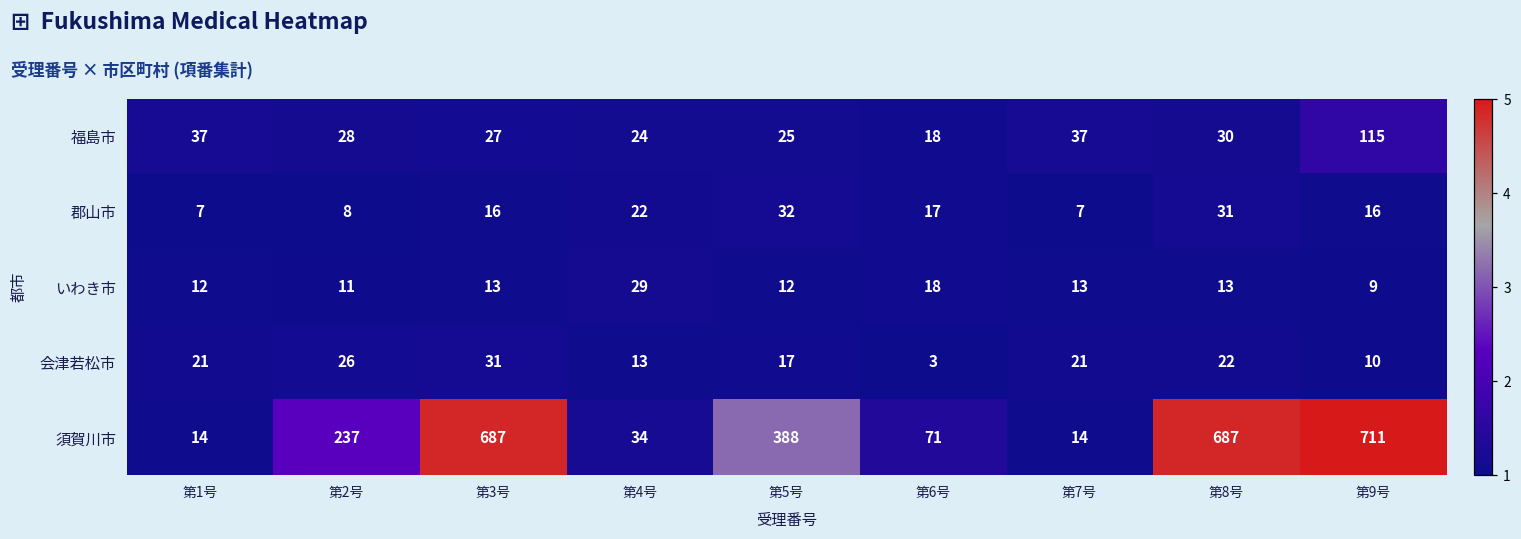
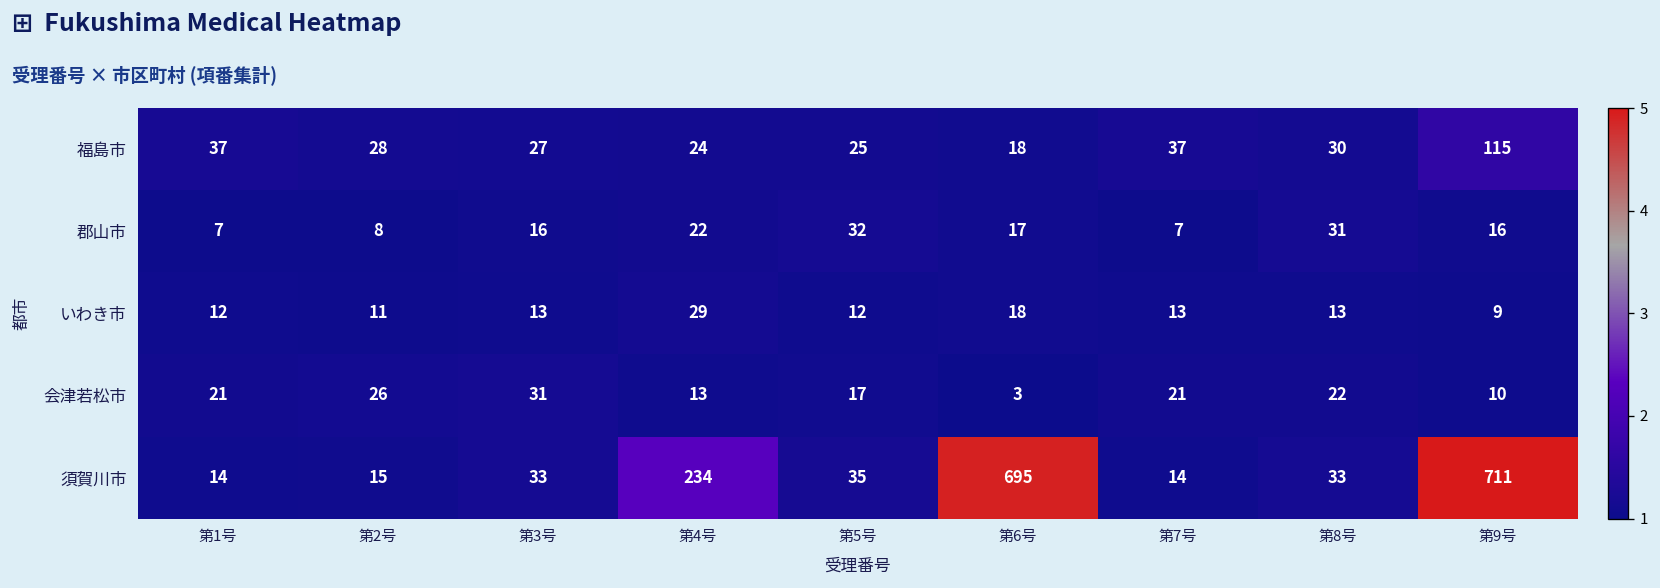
須賀川市, 第2号: 237 -> 15
須賀川市, 第3号: 687 -> 33
須賀川市, 第4号: 34 -> 234
須賀川市, 第5号: 388 -> 35
須賀川市, 第6号: 71 -> 695
須賀川市, 第8号: 687 -> 33
